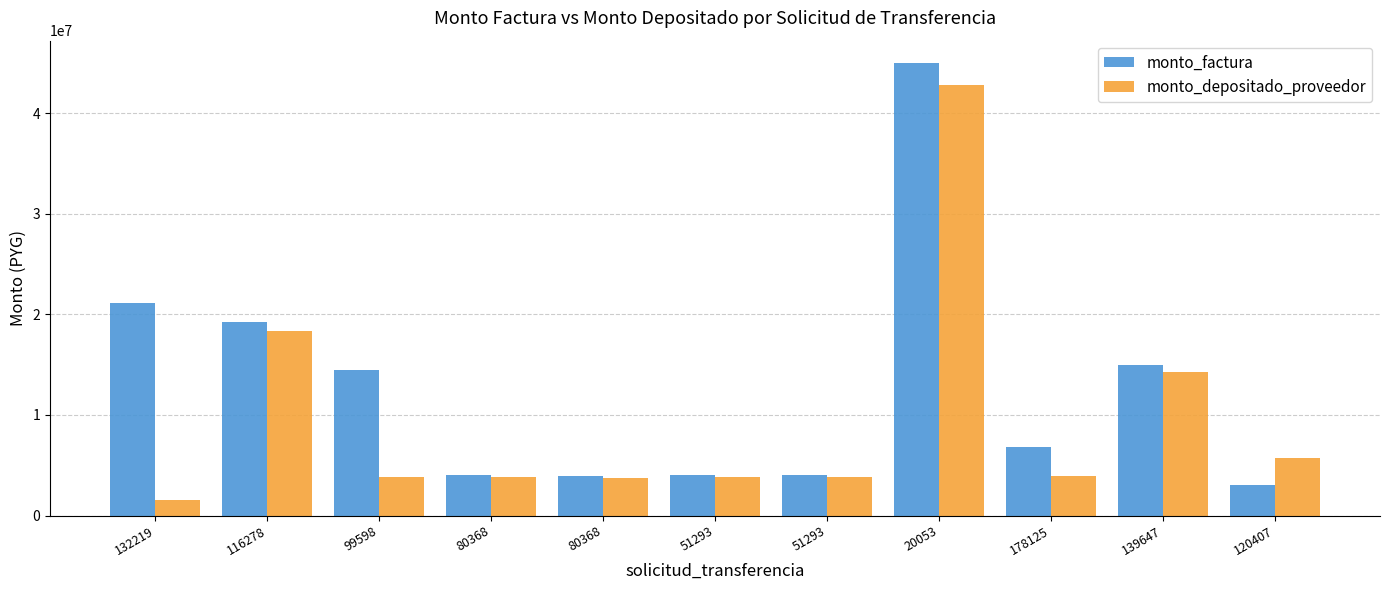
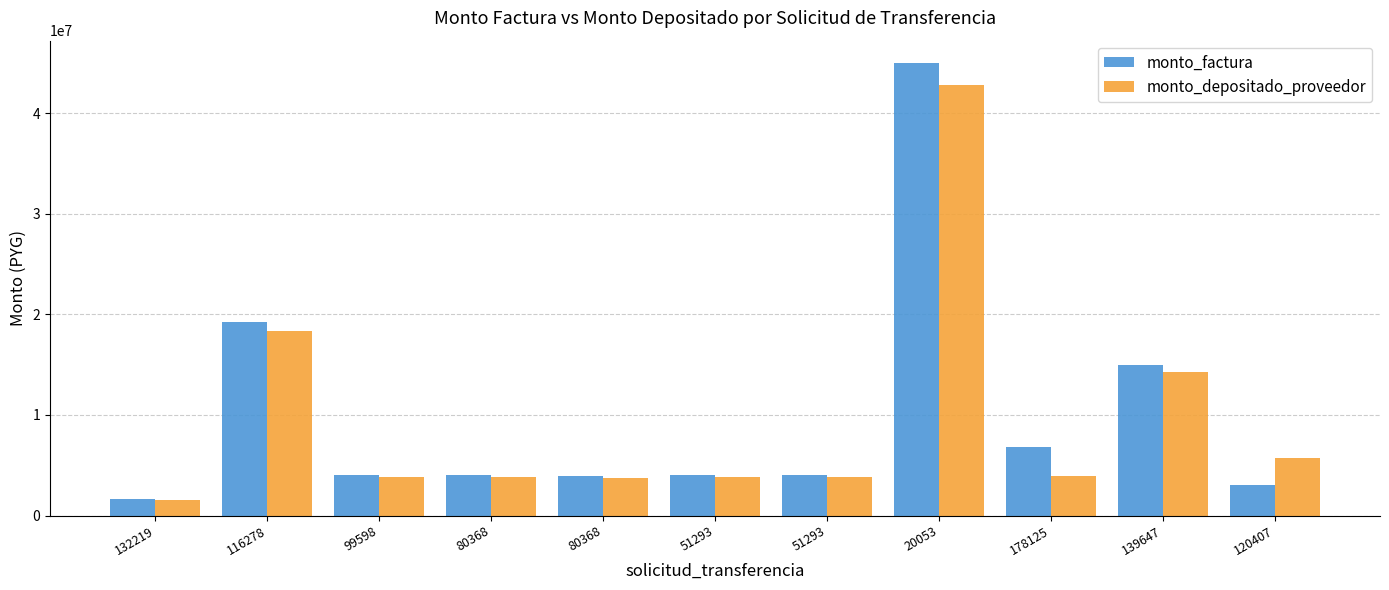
monto_factura, 132219: 21100000 -> 1600000
monto_factura, 99598: 14500000 -> 4000000
